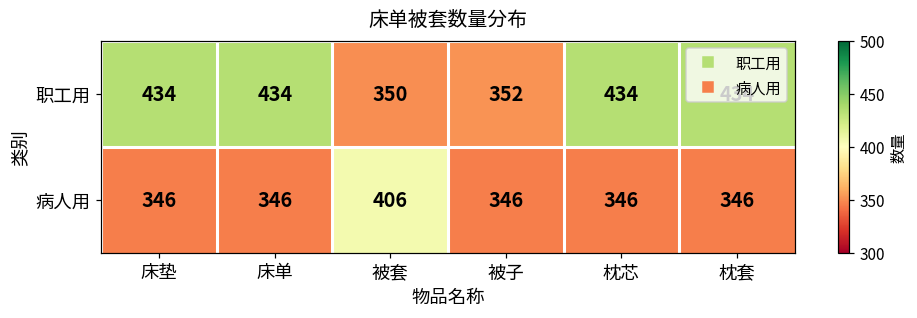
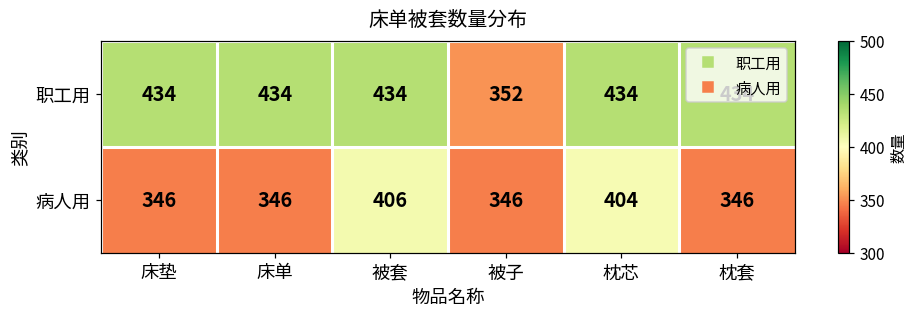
职工用, 被套: 350 -> 434
病人用, 枕芯: 346 -> 404
